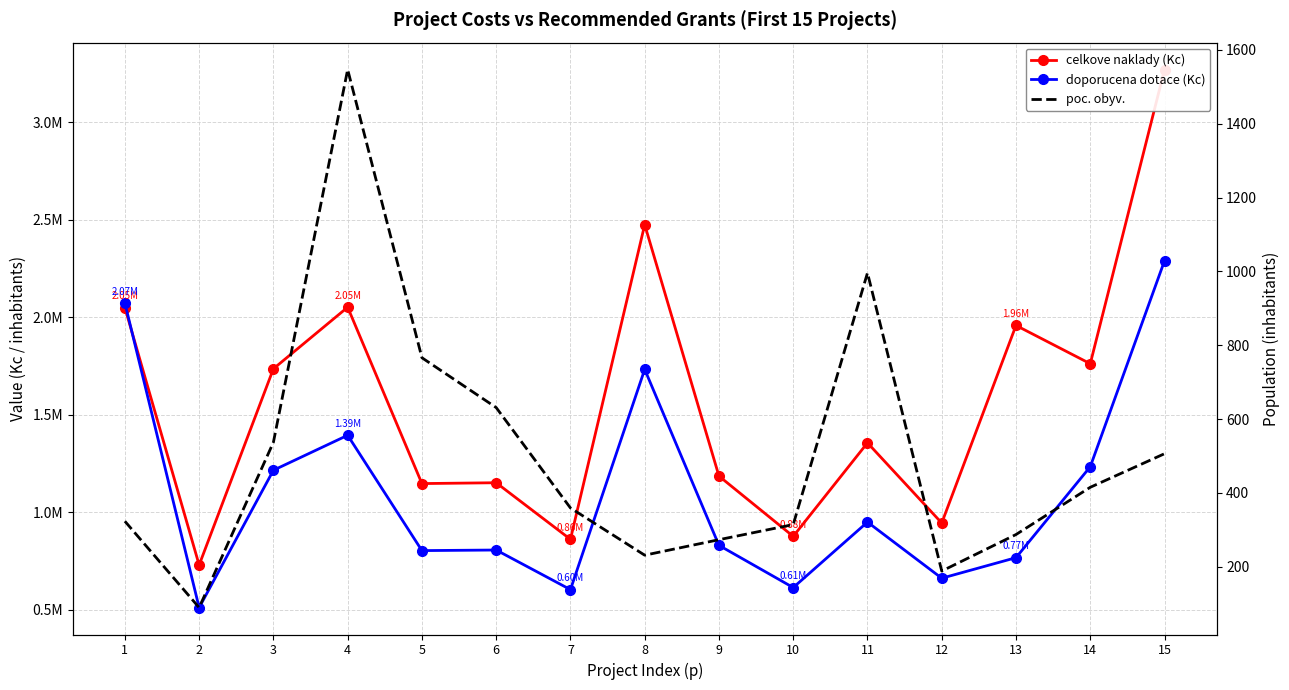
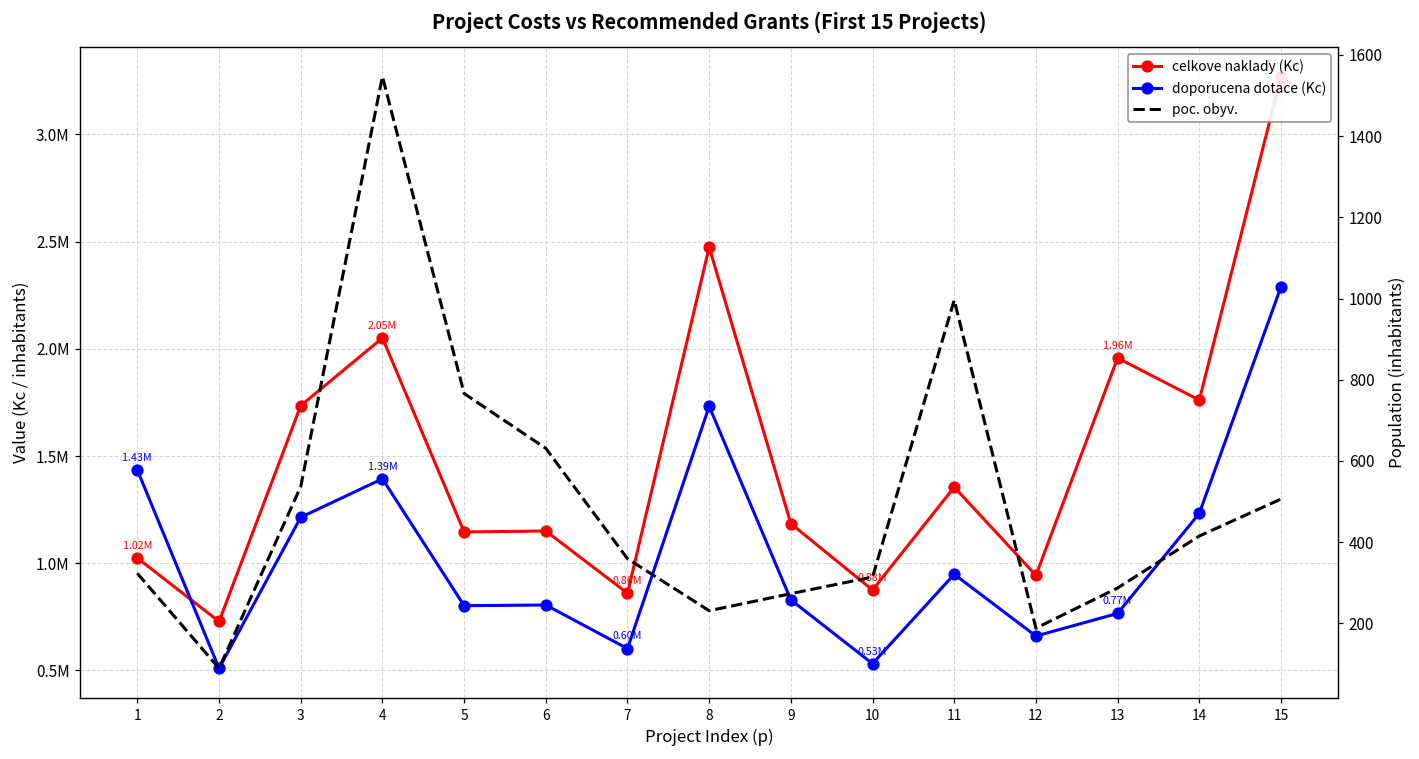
celkove naklady (Kc), 1: 2.05M -> 1.02M
doporucena dotace (Kc), 1: 2.07M -> 1.43M
doporucena dotace (Kc), 10: 0.61M -> 0.53M
